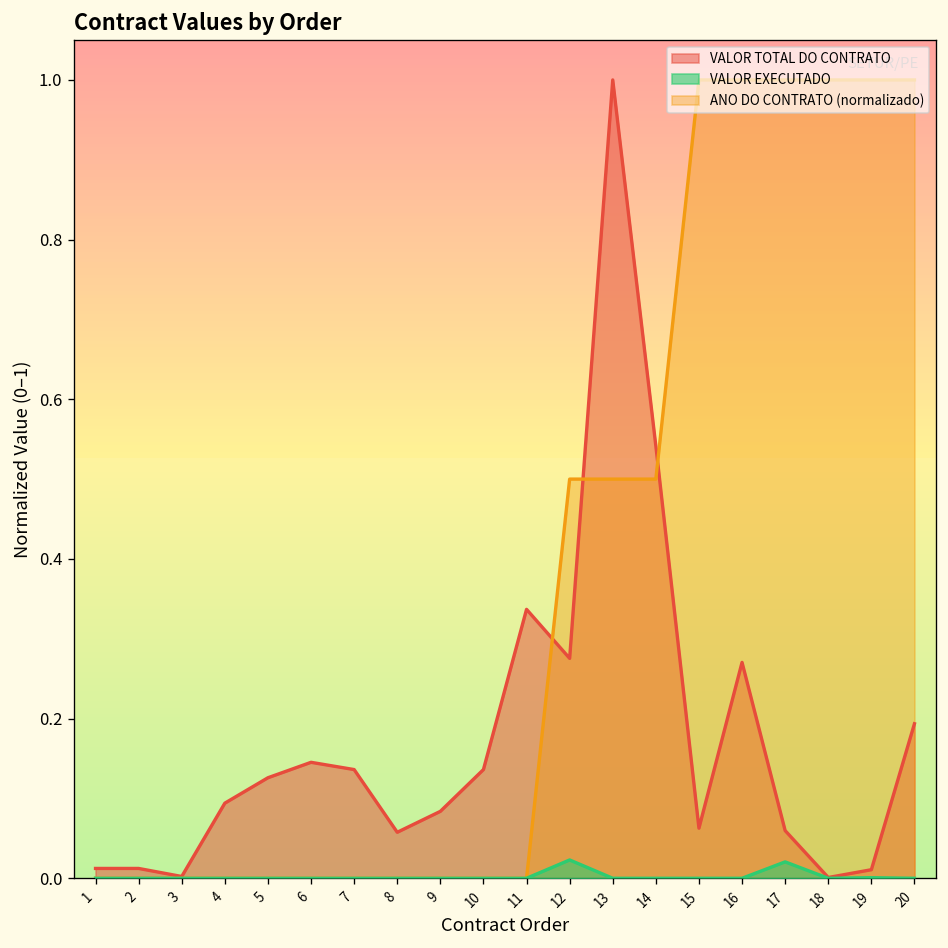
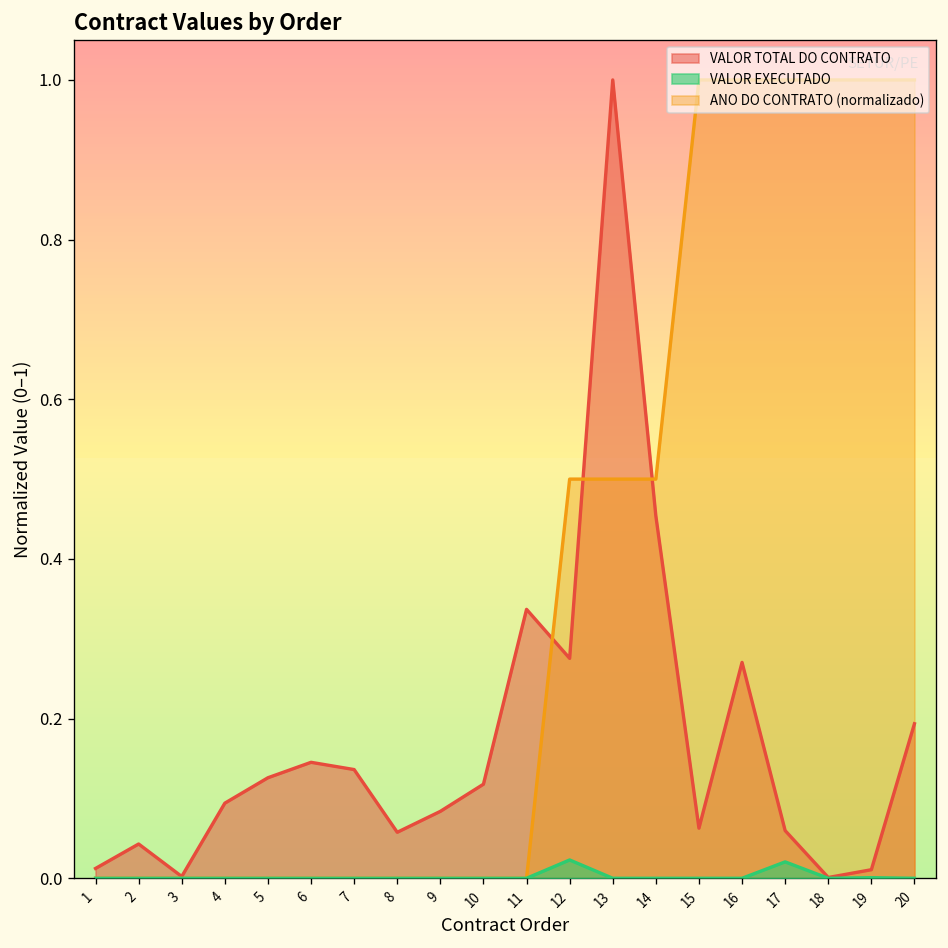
VALOR TOTAL DO CONTRATO, 2: 0.01 -> 0.04
VALOR TOTAL DO CONTRATO, 10: 0.14 -> 0.12
VALOR TOTAL DO CONTRATO, 14: 0.54 -> 0.45
